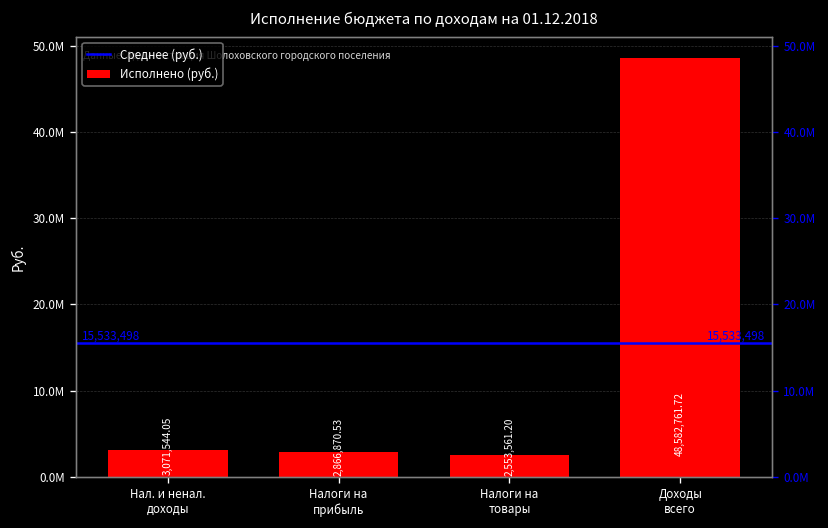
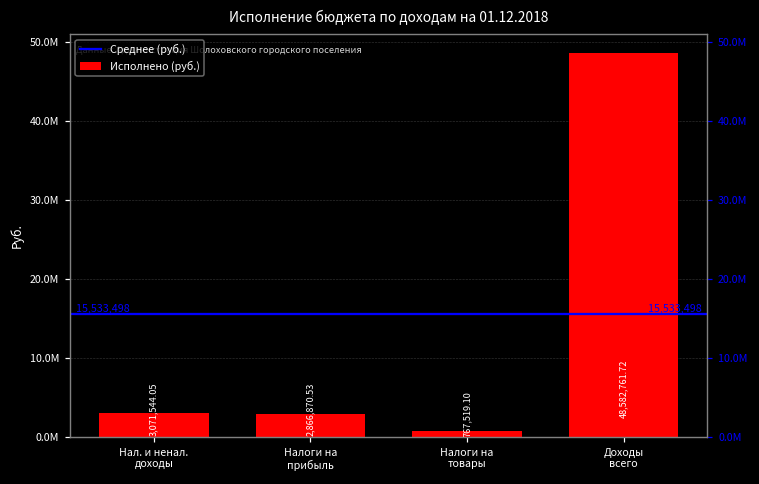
Налоги на товары: 2,553,561.20 -> 767,519.10
